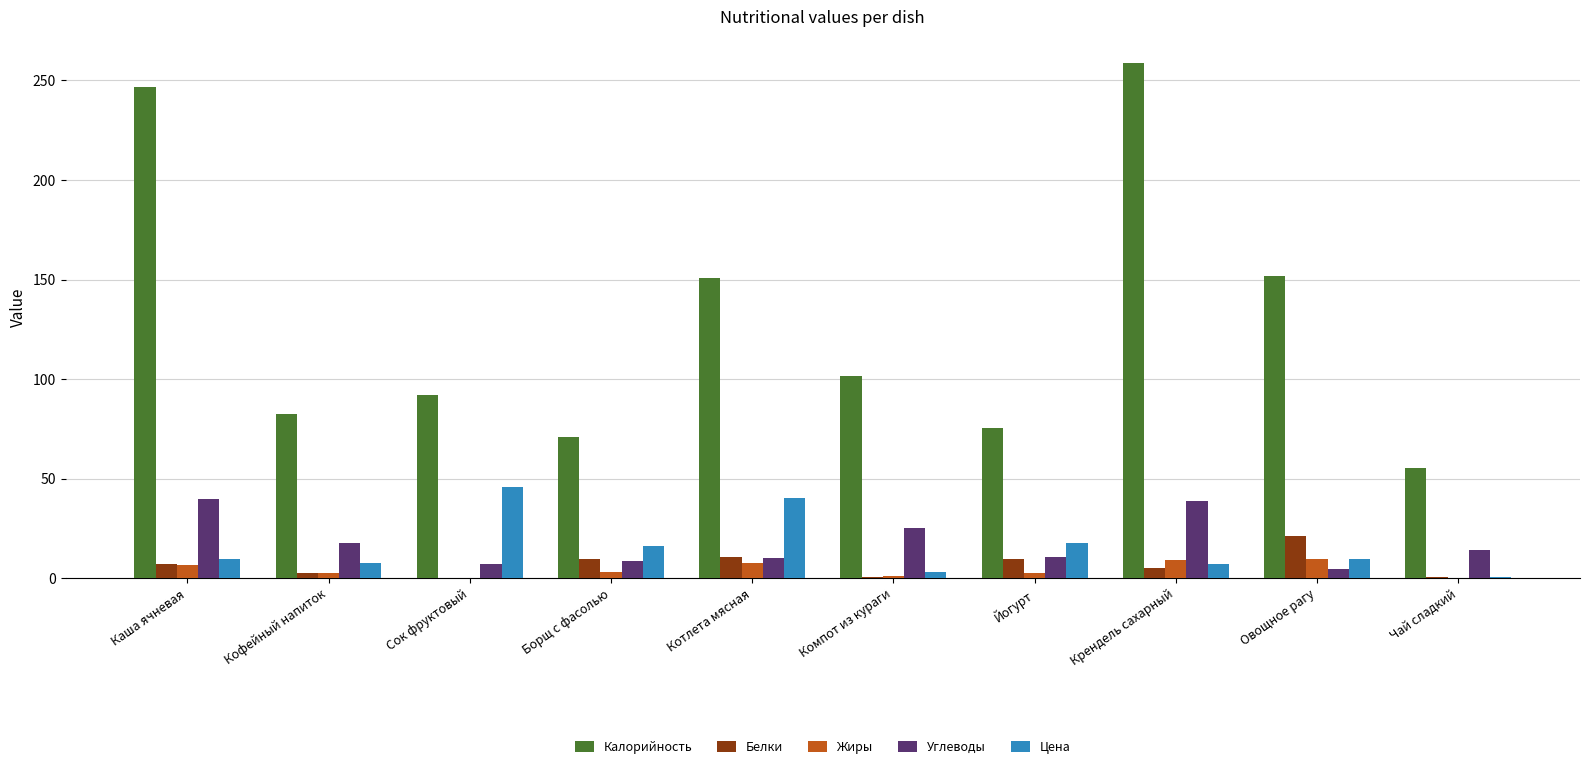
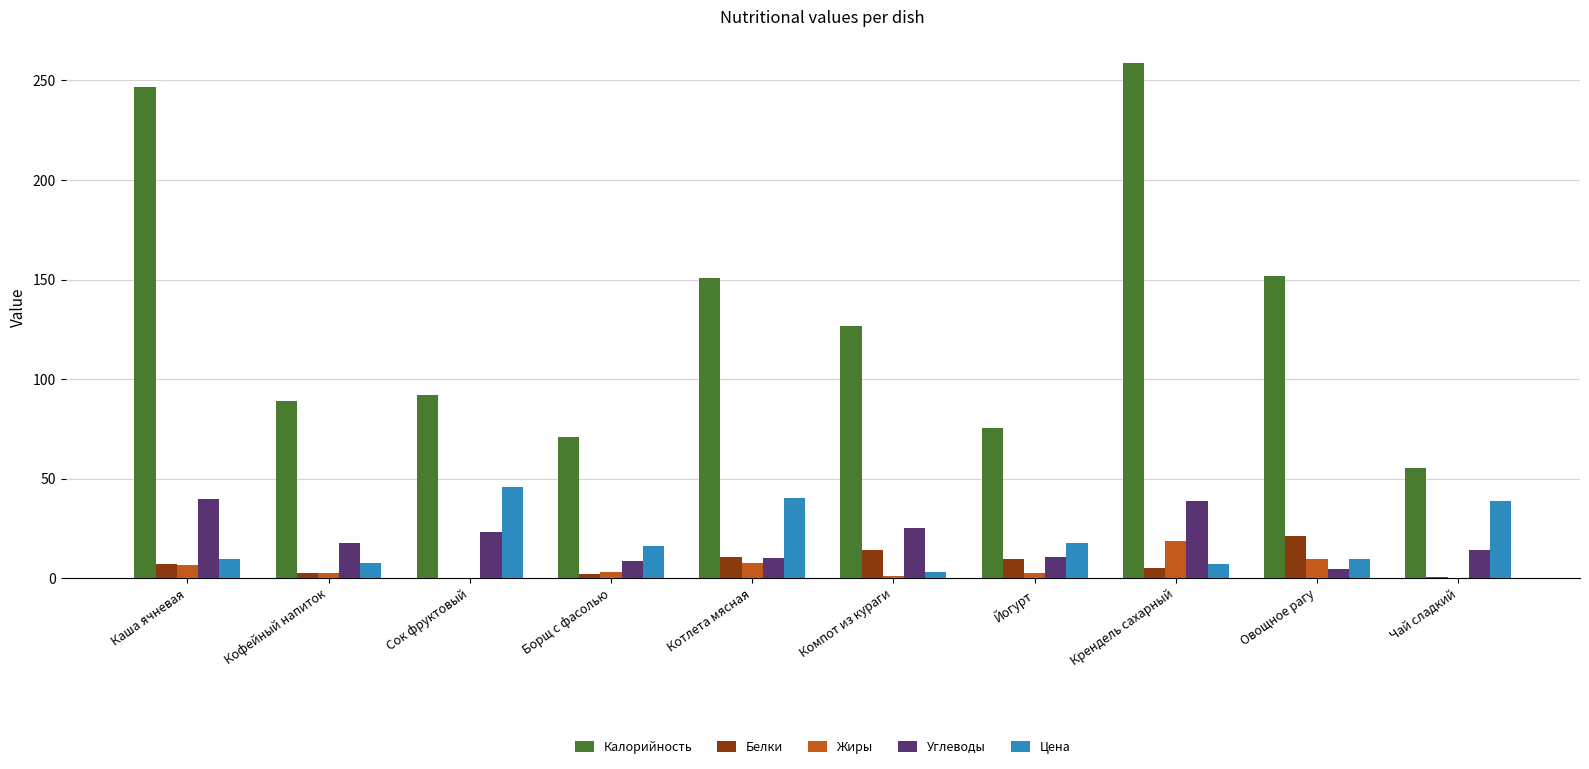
Калорийность, Кофейный напиток: 83 -> 89
Углеводы, Сок фруктовый: 7 -> 23
Белки, Борщ с фасолью: 9 -> 2
Калорийность, Компот из кураги: 102 -> 127
Белки, Компот из кураги: 0 -> 14
Жиры, Крендель сахарный: 9 -> 19
Цена, Чай сладкий: 1 -> 39
